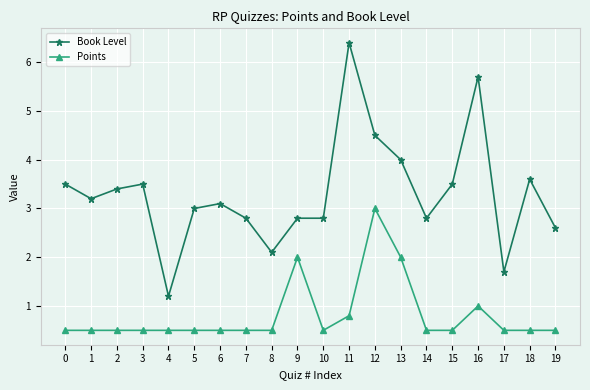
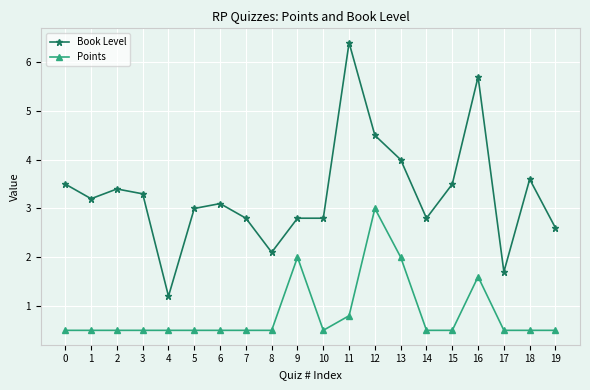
Book Level, 3: 3.5 -> 3.3
Points, 16: 1.0 -> 1.6
